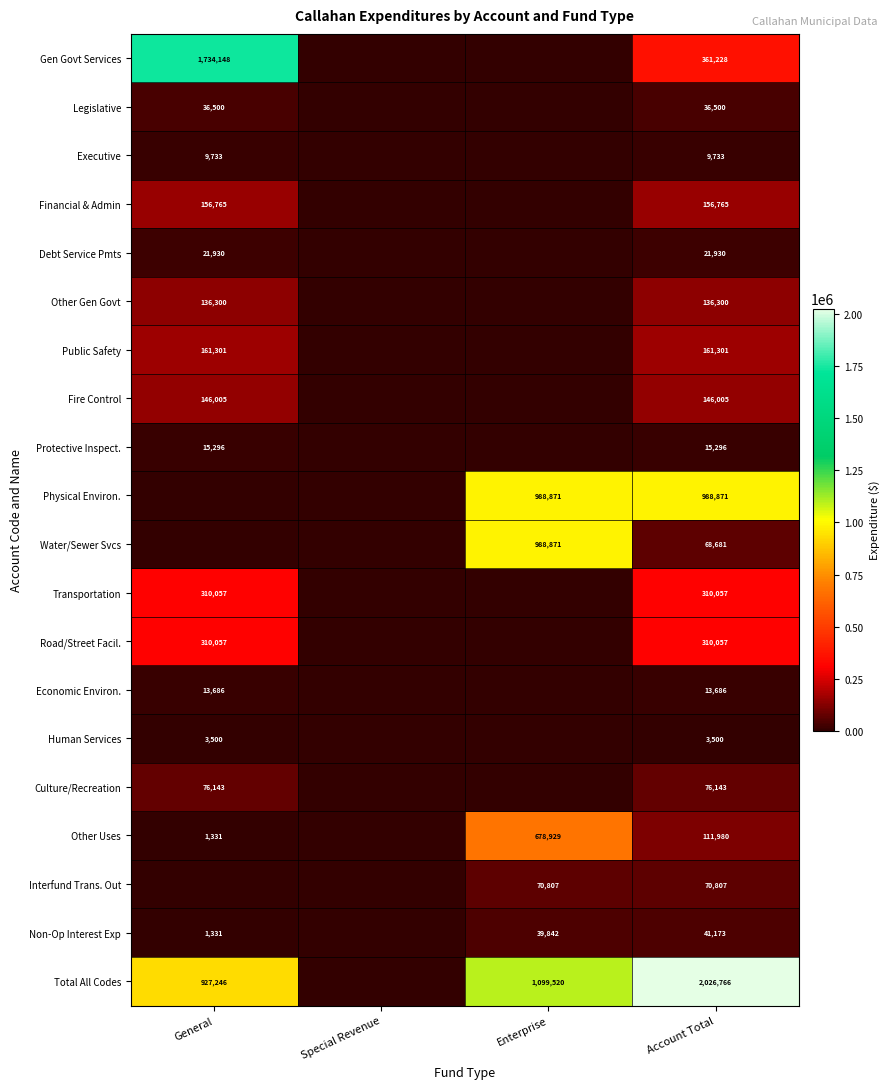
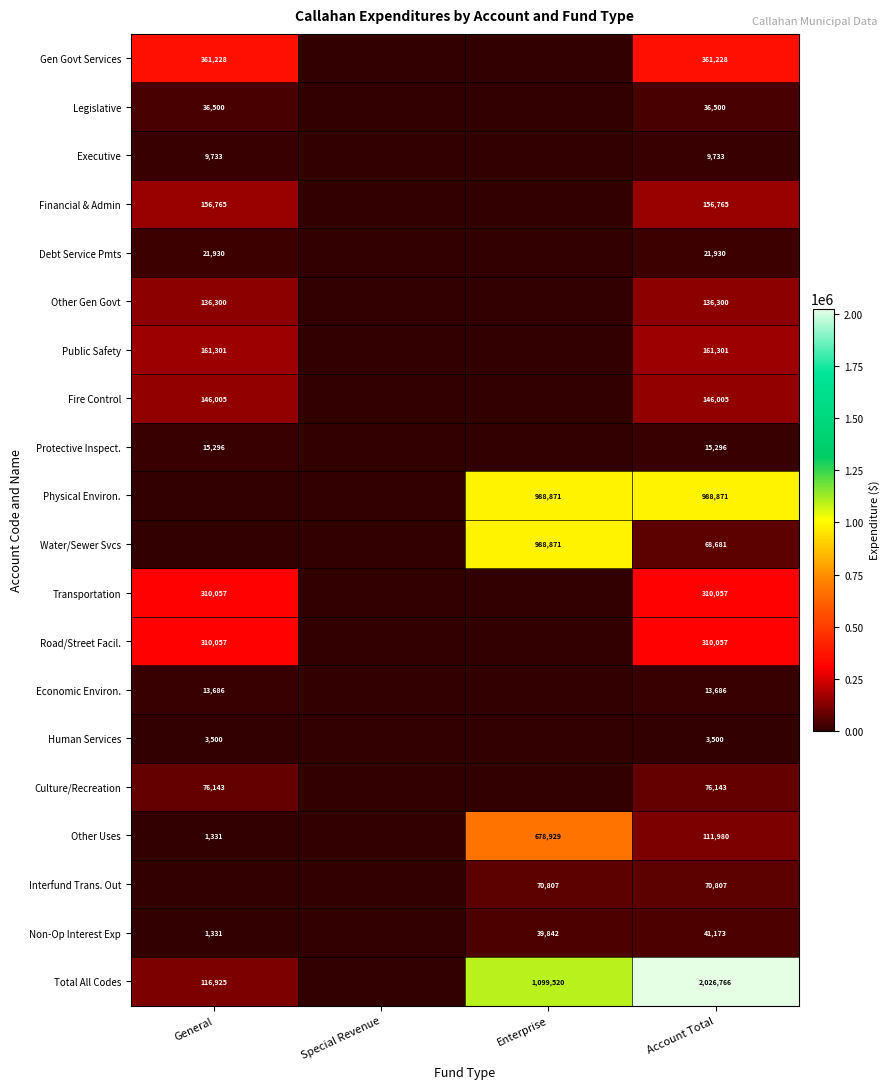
Gen Govt Services, General: 1,734,148 -> 361,228
Total All Codes, General: 927,246 -> 116,925
